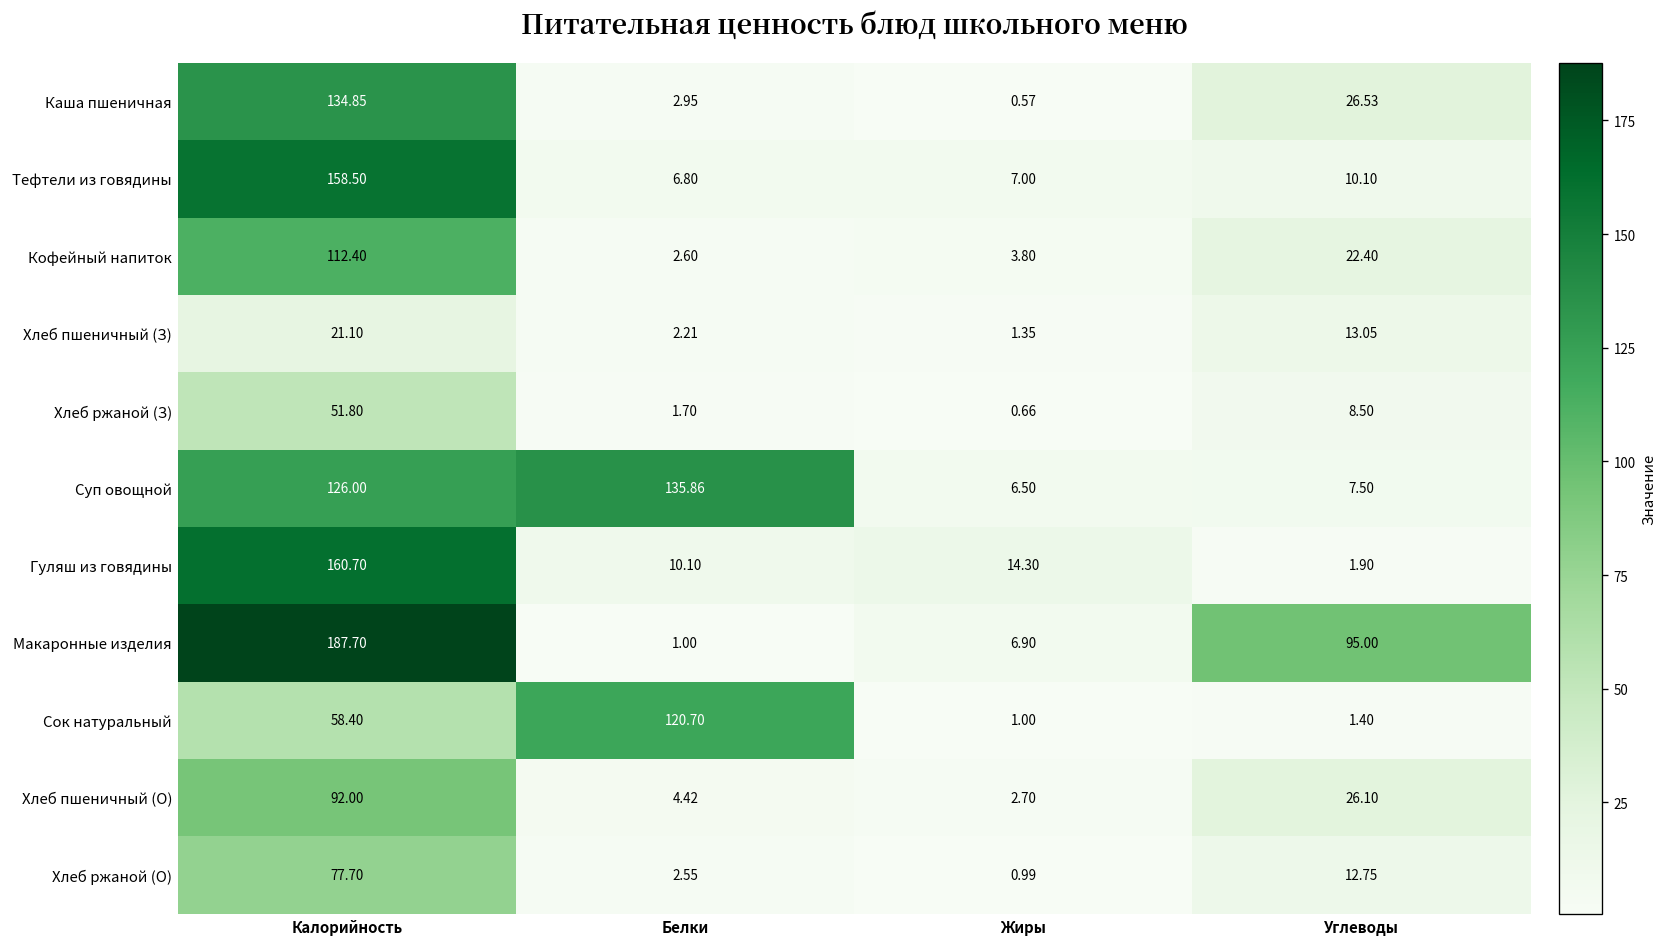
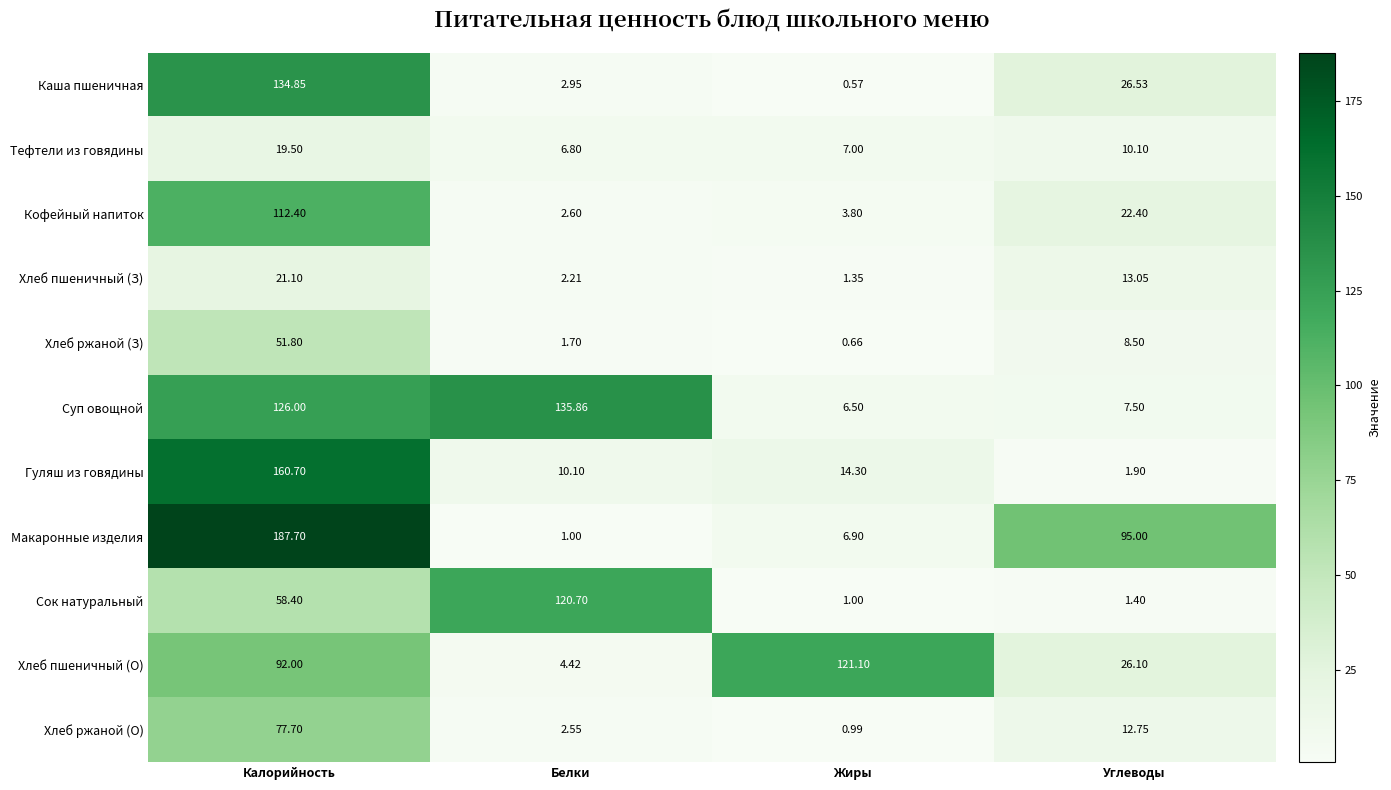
Тефтели из говядины, Калорийность: 158.50 -> 19.50
Хлеб пшеничный (О), Жиры: 2.70 -> 121.10
